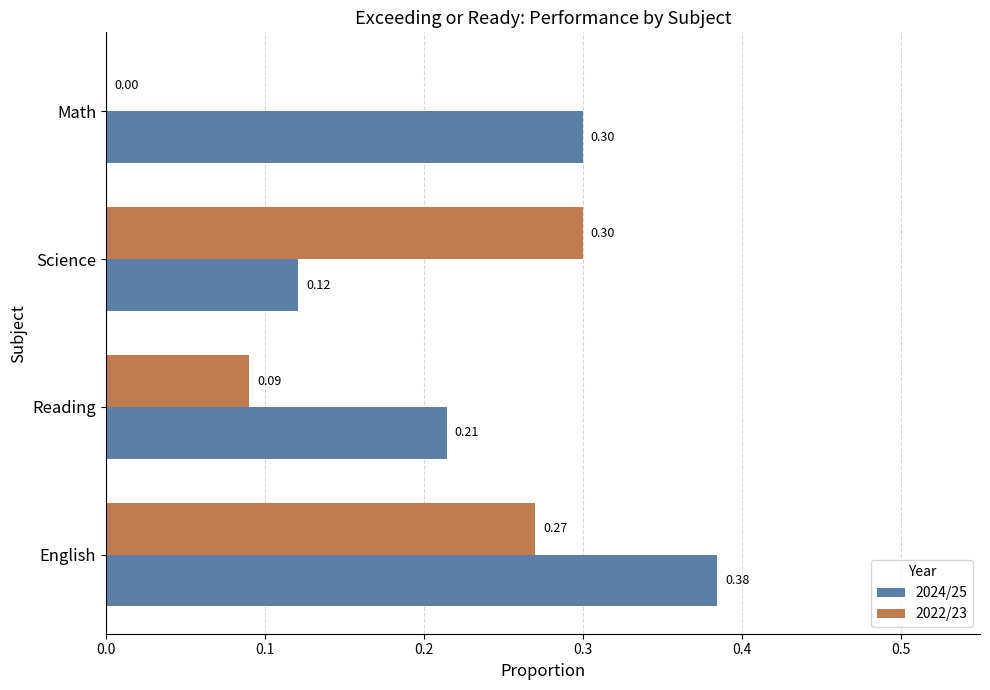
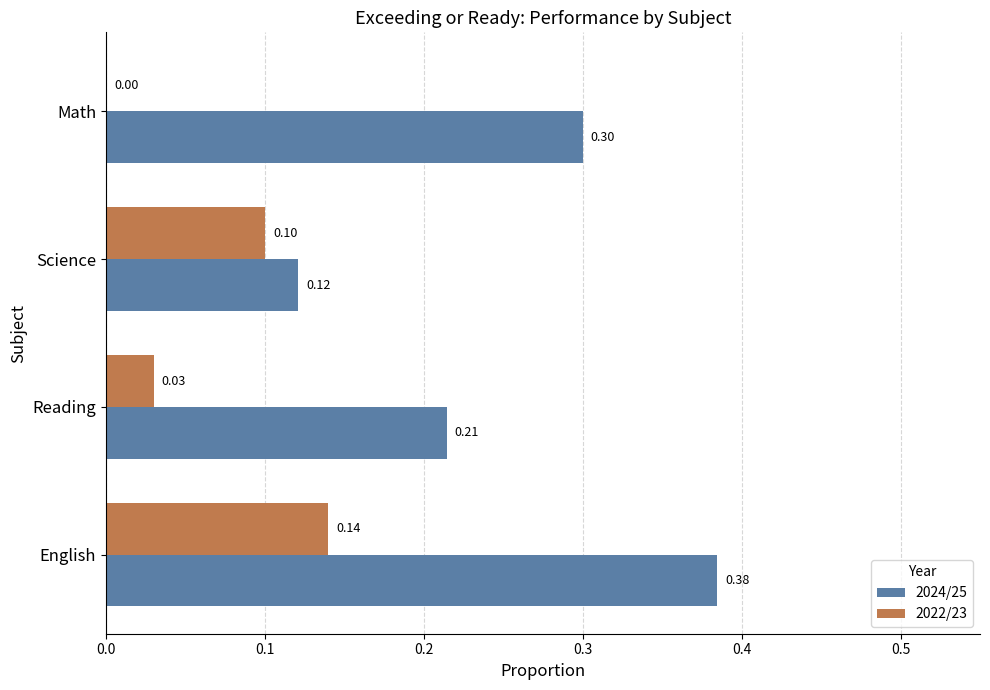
2022/23, Science: 0.30 -> 0.10
2022/23, Reading: 0.09 -> 0.03
2022/23, English: 0.27 -> 0.14
